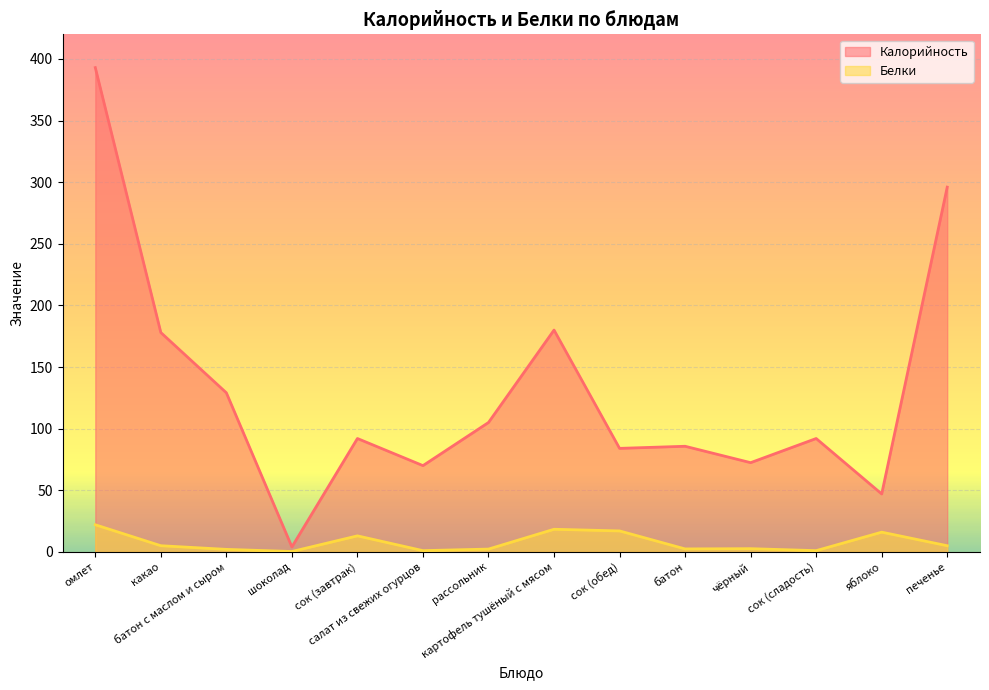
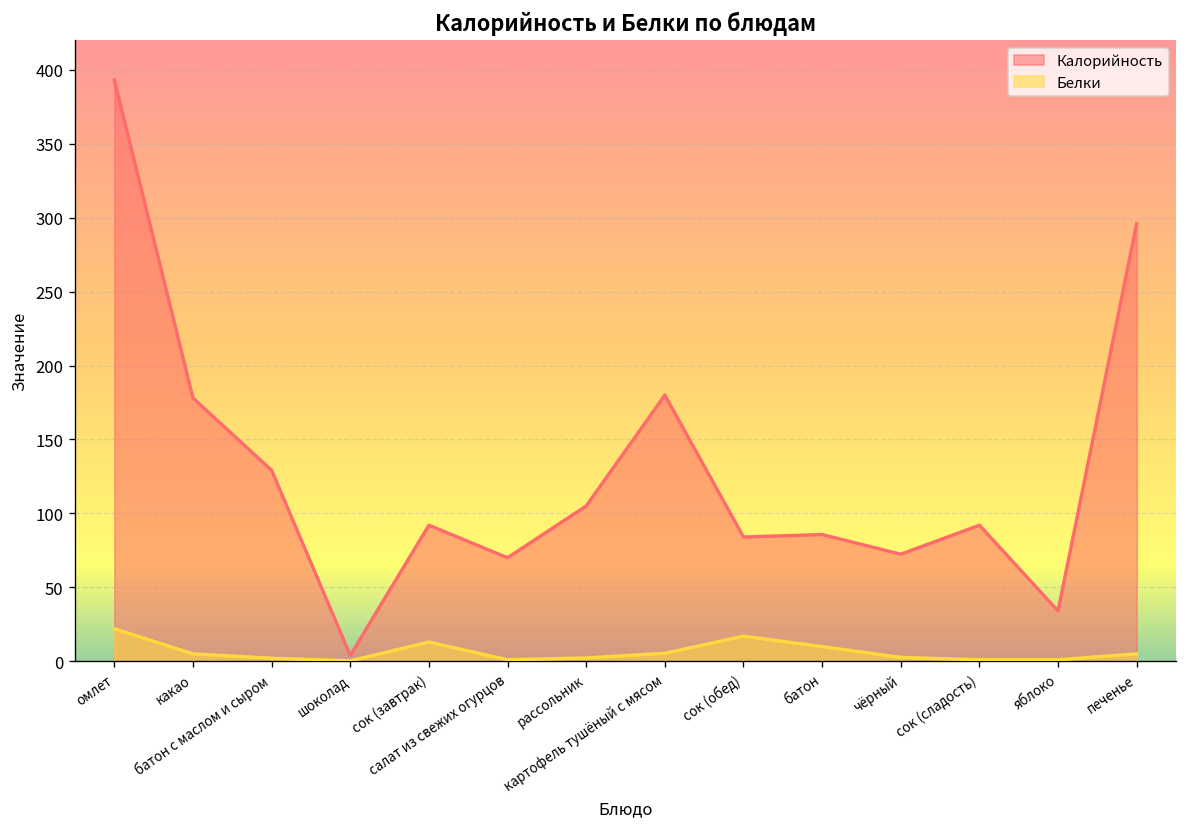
Белки, картофель тушёный с мясом: 18 -> 5
Белки, батон: 2 -> 10
Калорийность, яблоко: 47 -> 34
Белки, яблоко: 16 -> 1
